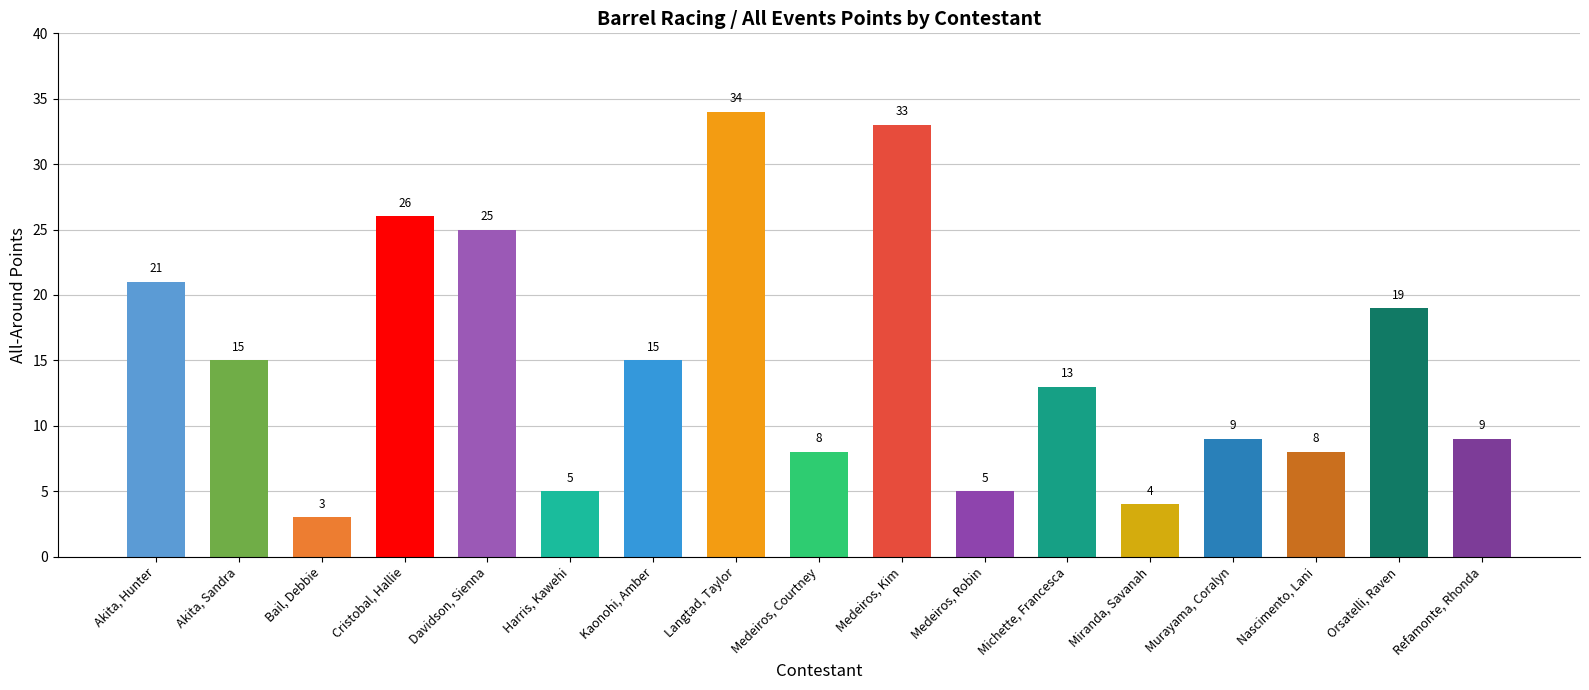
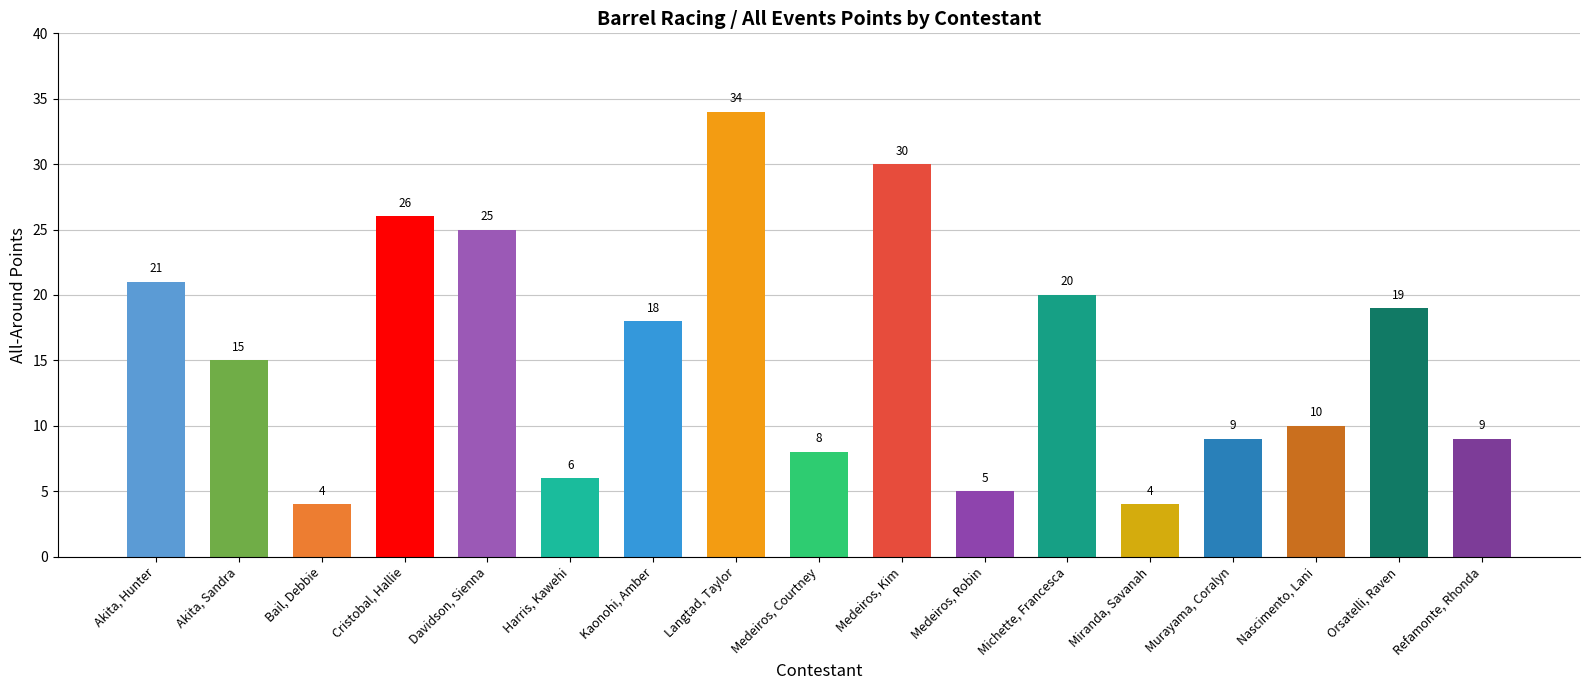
Bail, Debbie: 3 -> 4
Harris, Kawehi: 5 -> 6
Kaonohi, Amber: 15 -> 18
Medeiros, Kim: 33 -> 30
Michette, Francesca: 13 -> 20
Nascimento, Lani: 8 -> 10
